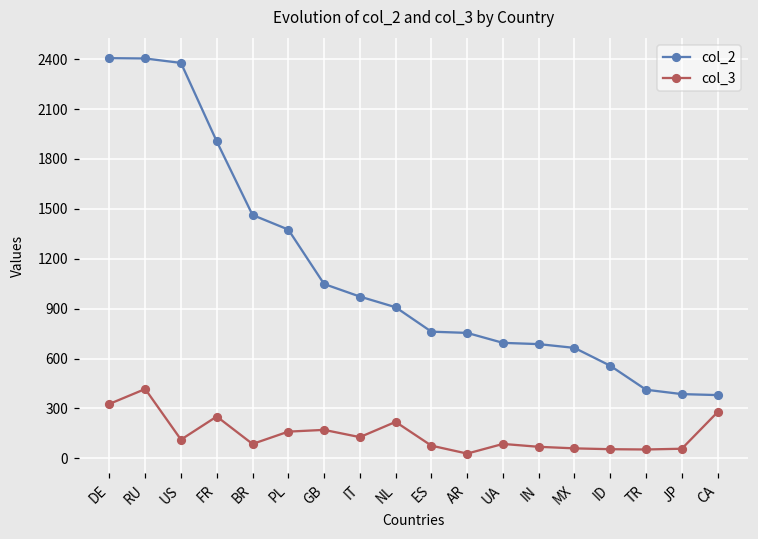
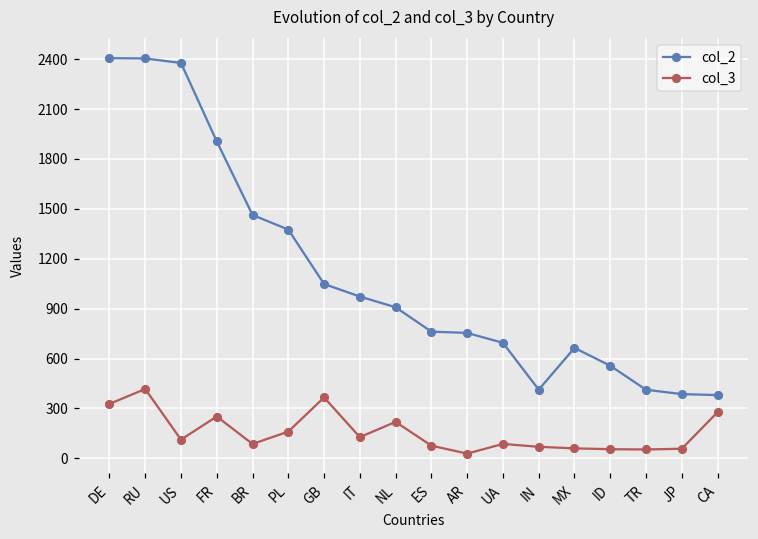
col_3, GB: 170 -> 370
col_2, IN: 690 -> 410
